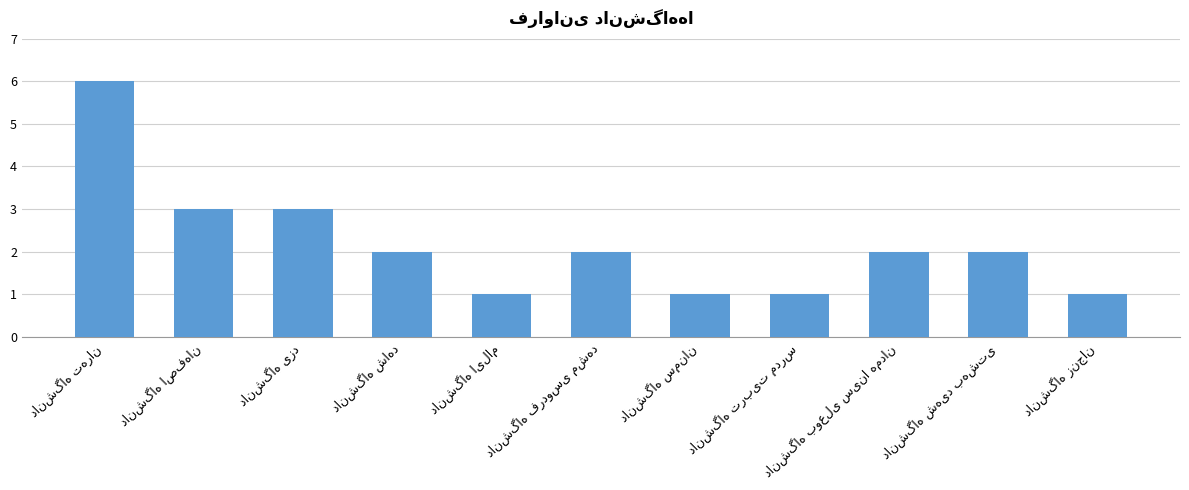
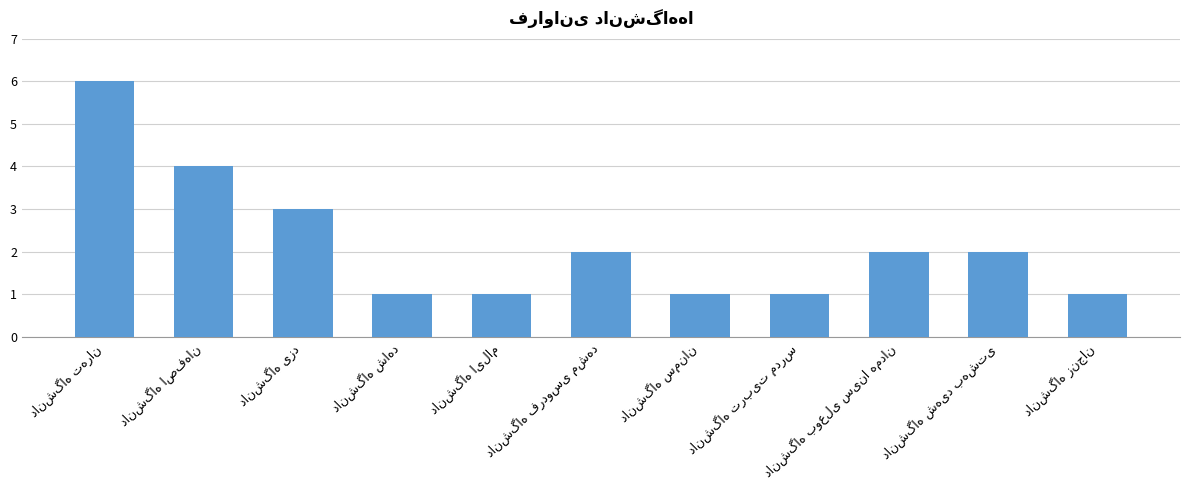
دانشگاه اصفهان: 3 -> 4
دانشگاه شاهد: 2 -> 1
